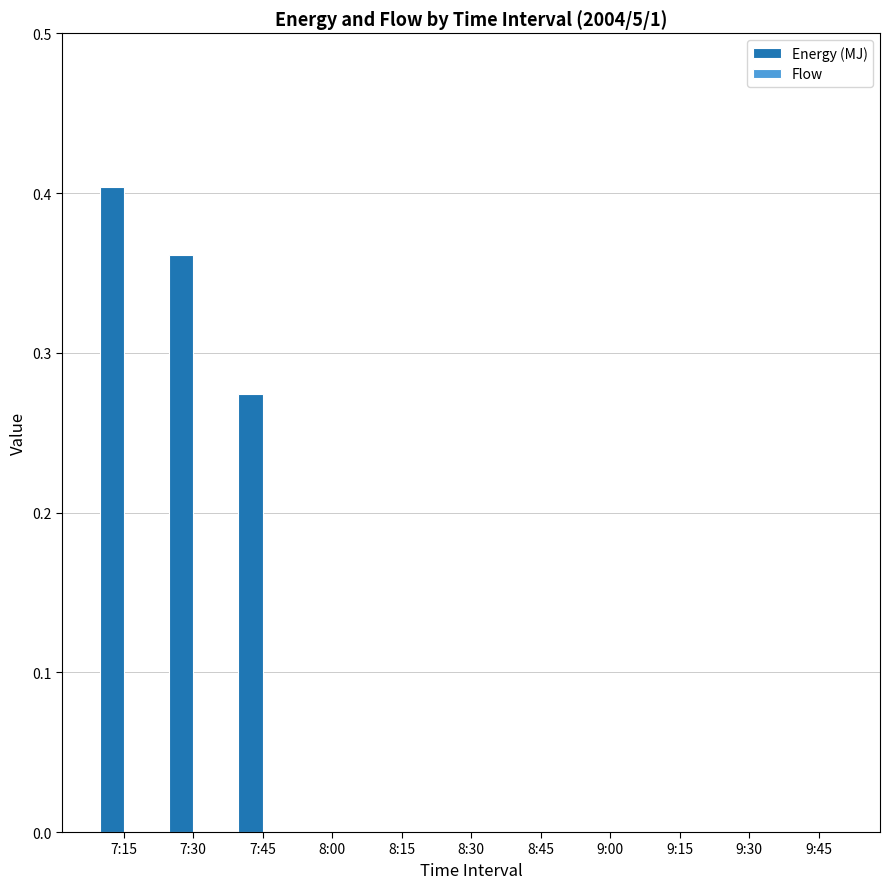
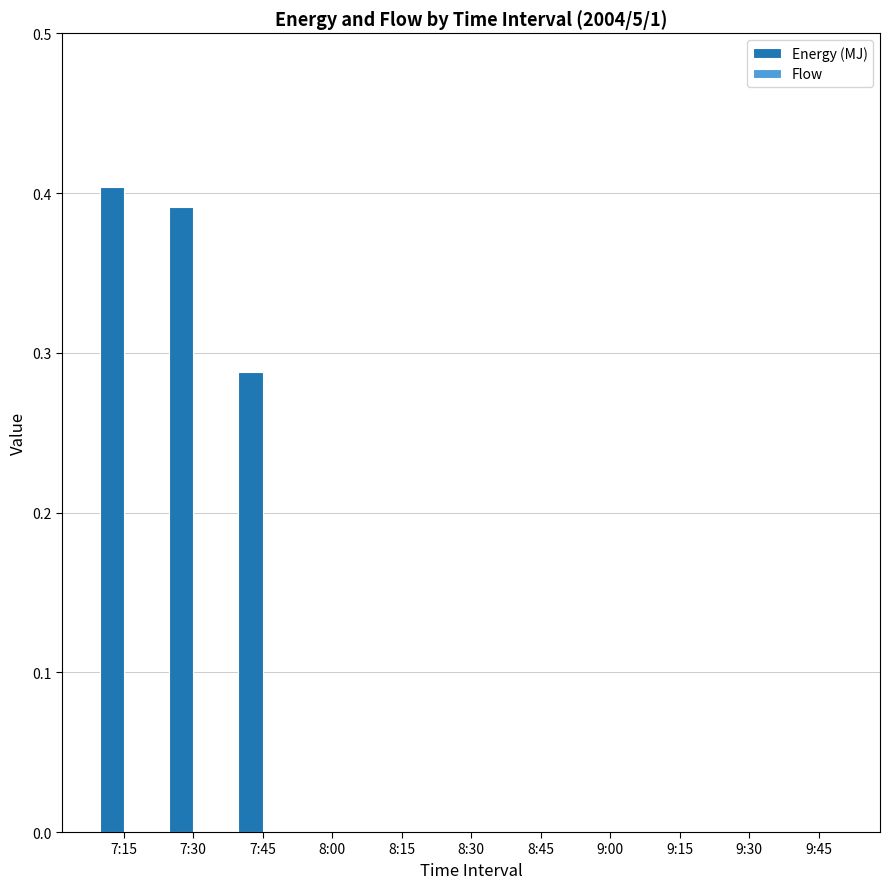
Energy (MJ), 7:30: 0.361 -> 0.391
Energy (MJ), 7:45: 0.274 -> 0.288
